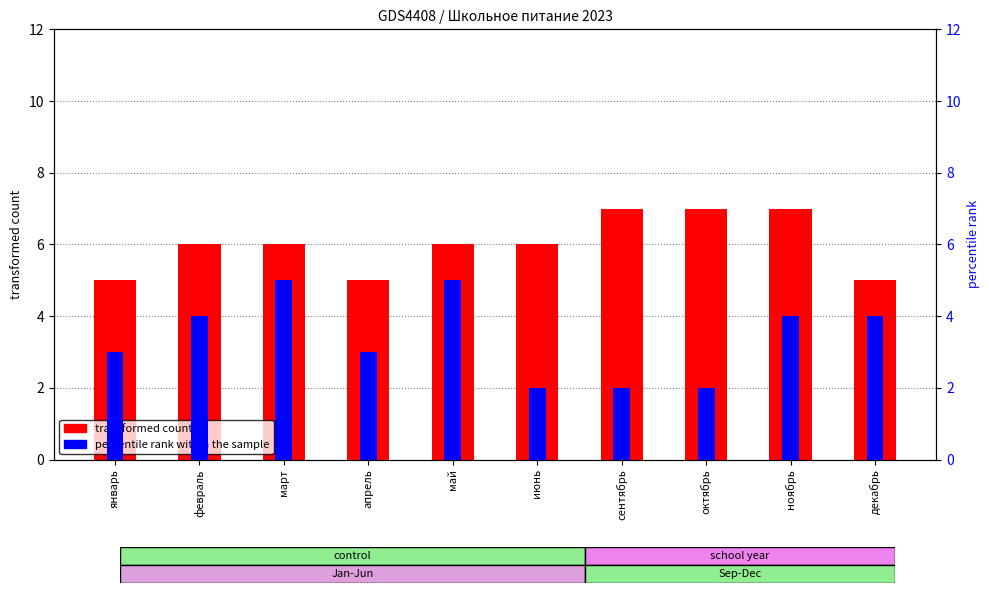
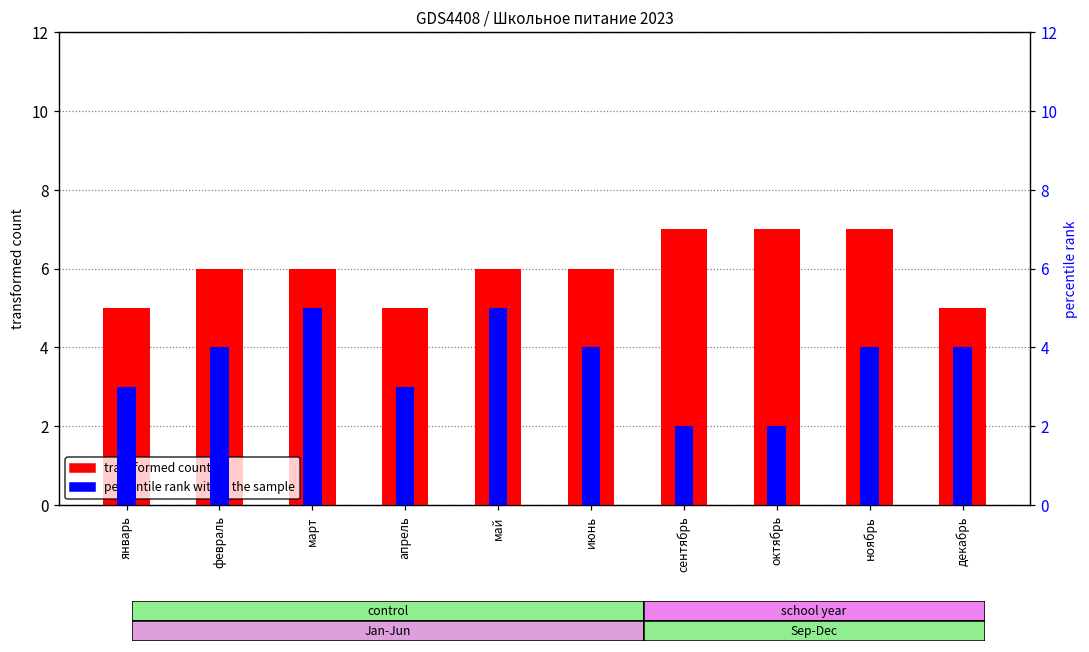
percentile rank within the sample, июнь: 2 -> 4
